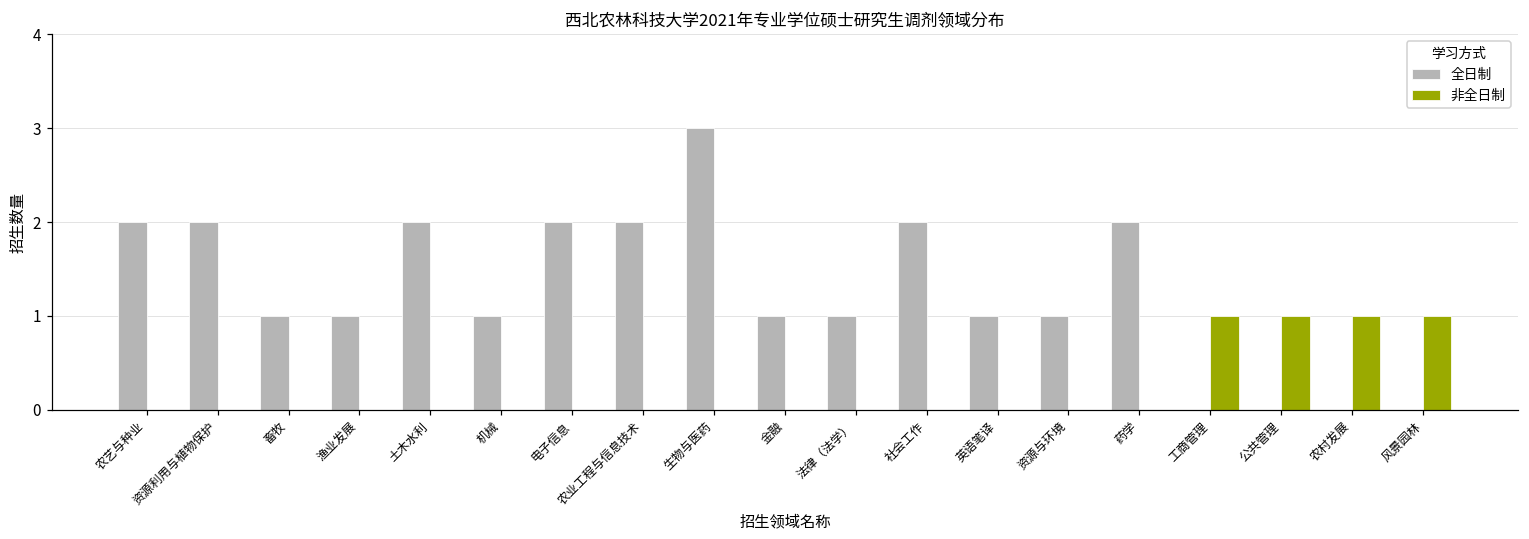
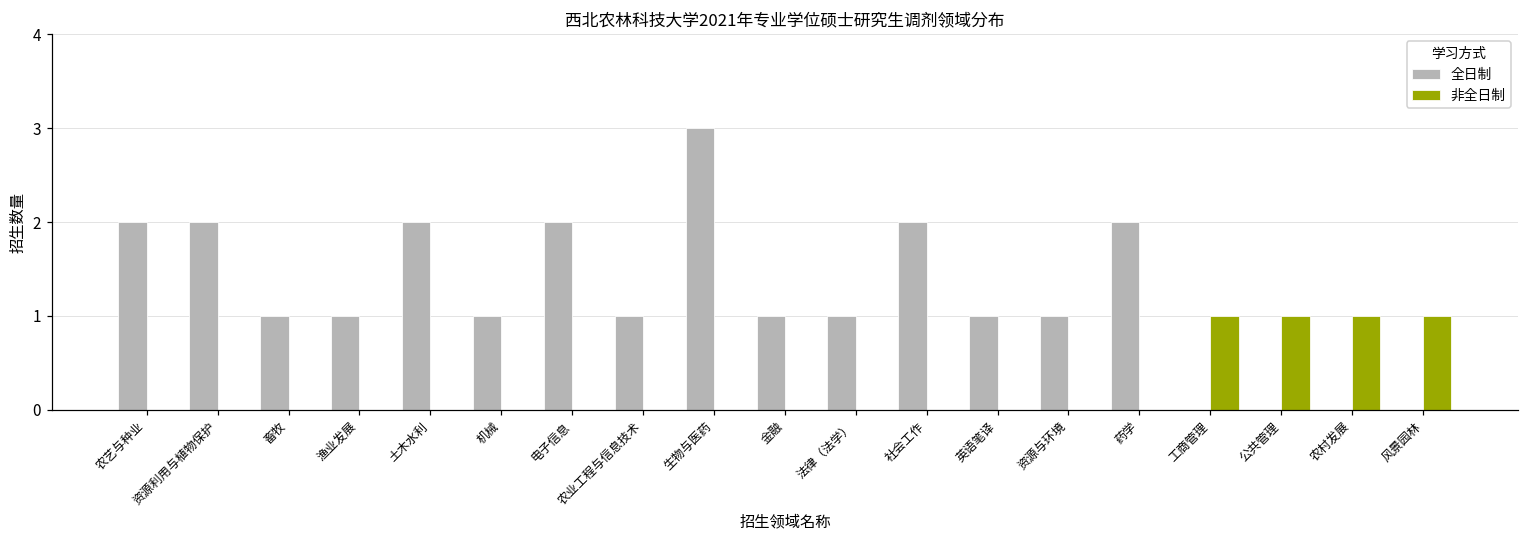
全日制, 农业工程与信息技术: 2 -> 1
